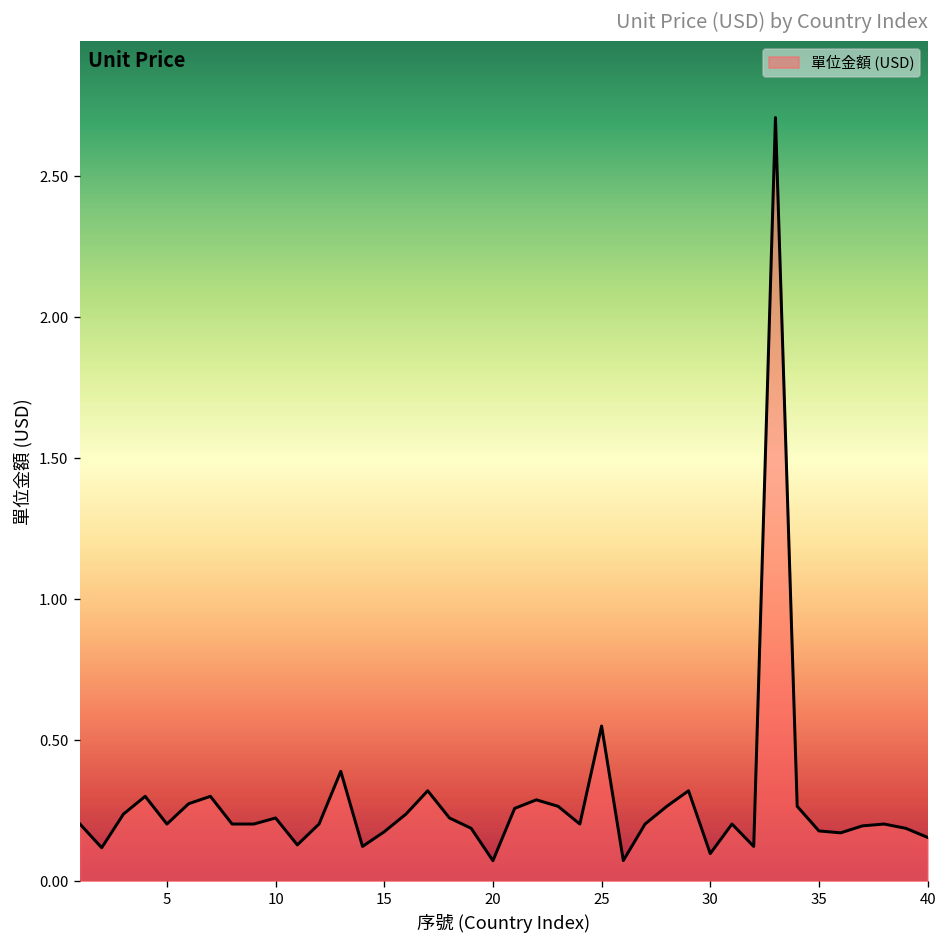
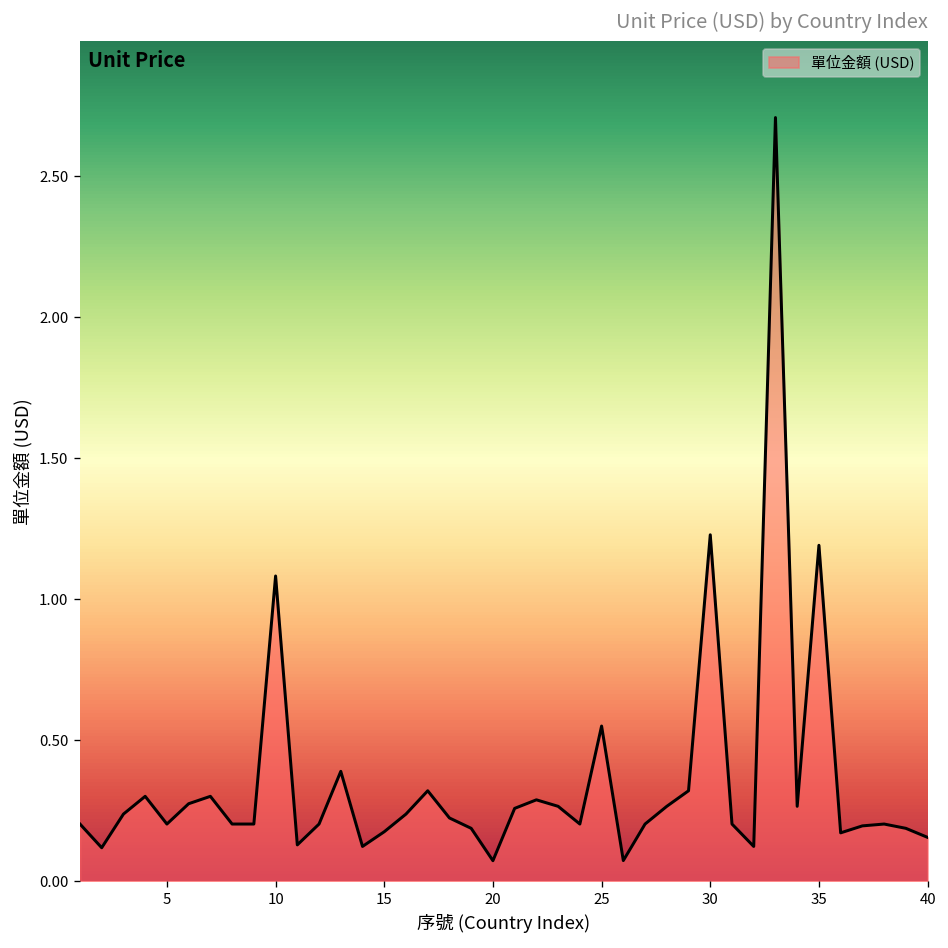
10: 0.22 -> 1.08
30: 0.10 -> 1.23
35: 0.18 -> 1.19
